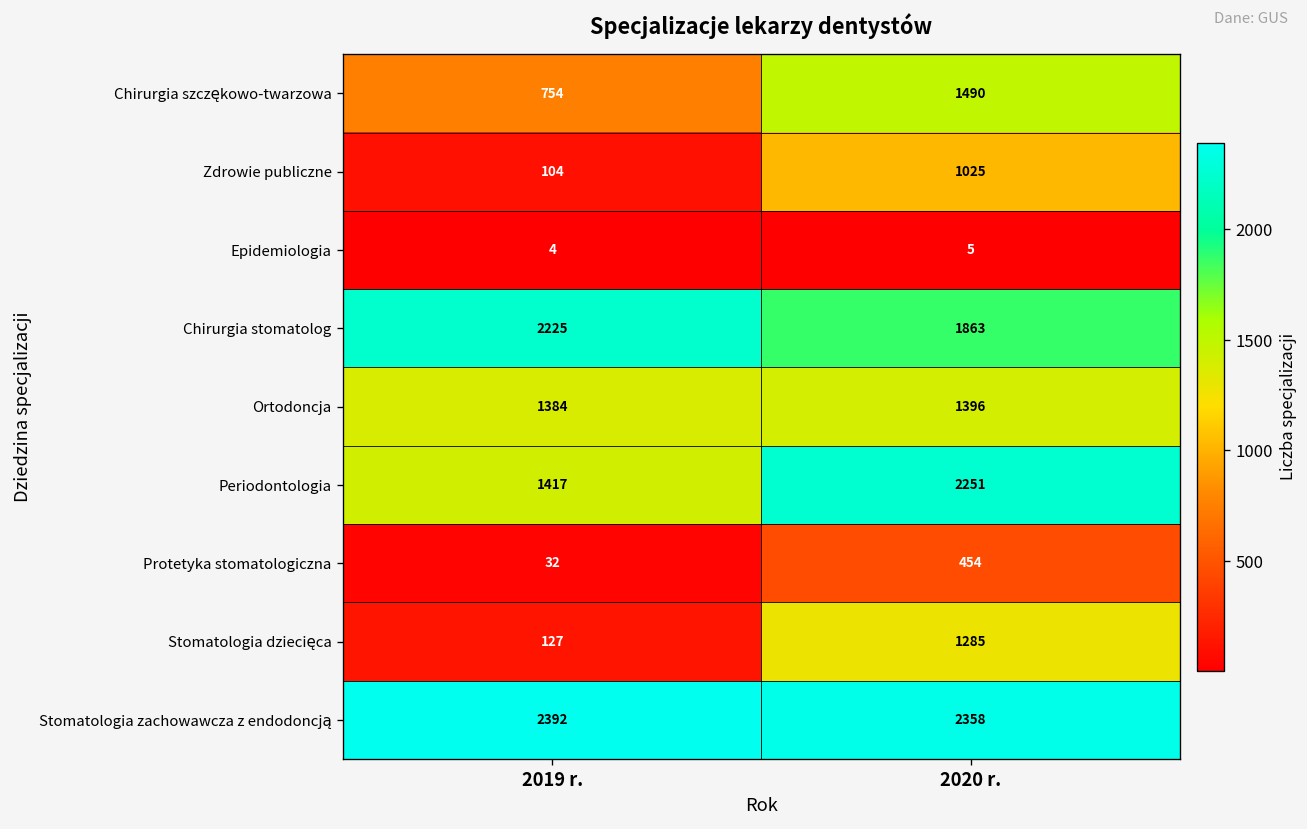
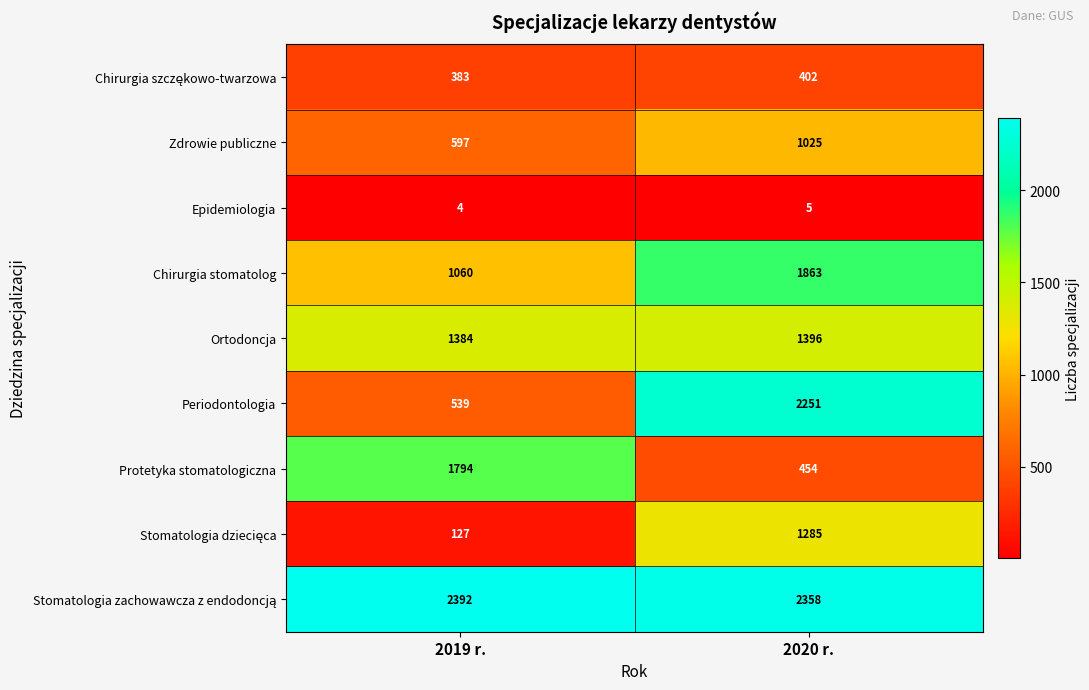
Chirurgia szczękowo-twarzowa, 2019 r.: 754 -> 383
Chirurgia szczękowo-twarzowa, 2020 r.: 1490 -> 402
Zdrowie publiczne, 2019 r.: 104 -> 597
Chirurgia stomatolog, 2019 r.: 2225 -> 1060
Periodontologia, 2019 r.: 1417 -> 539
Protetyka stomatologiczna, 2019 r.: 32 -> 1794
